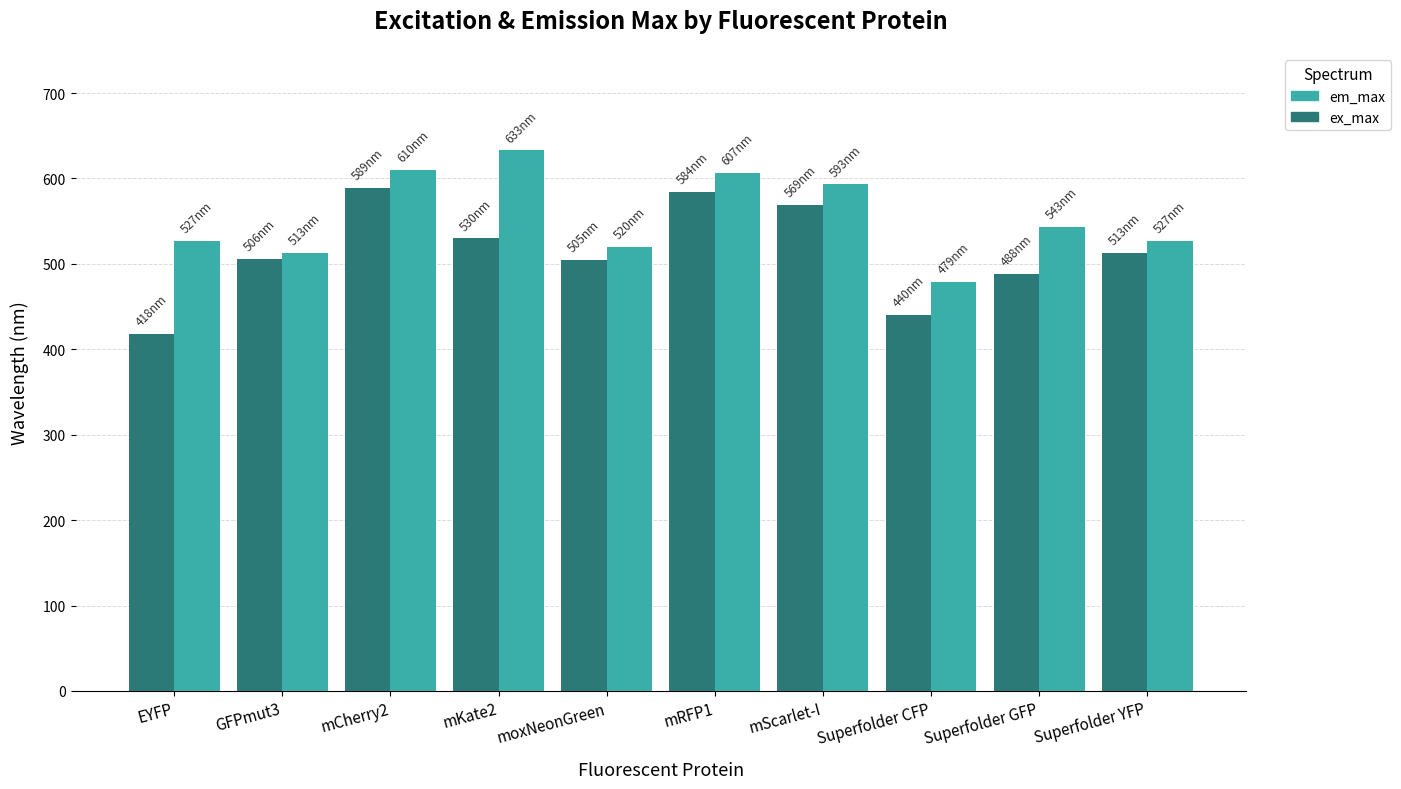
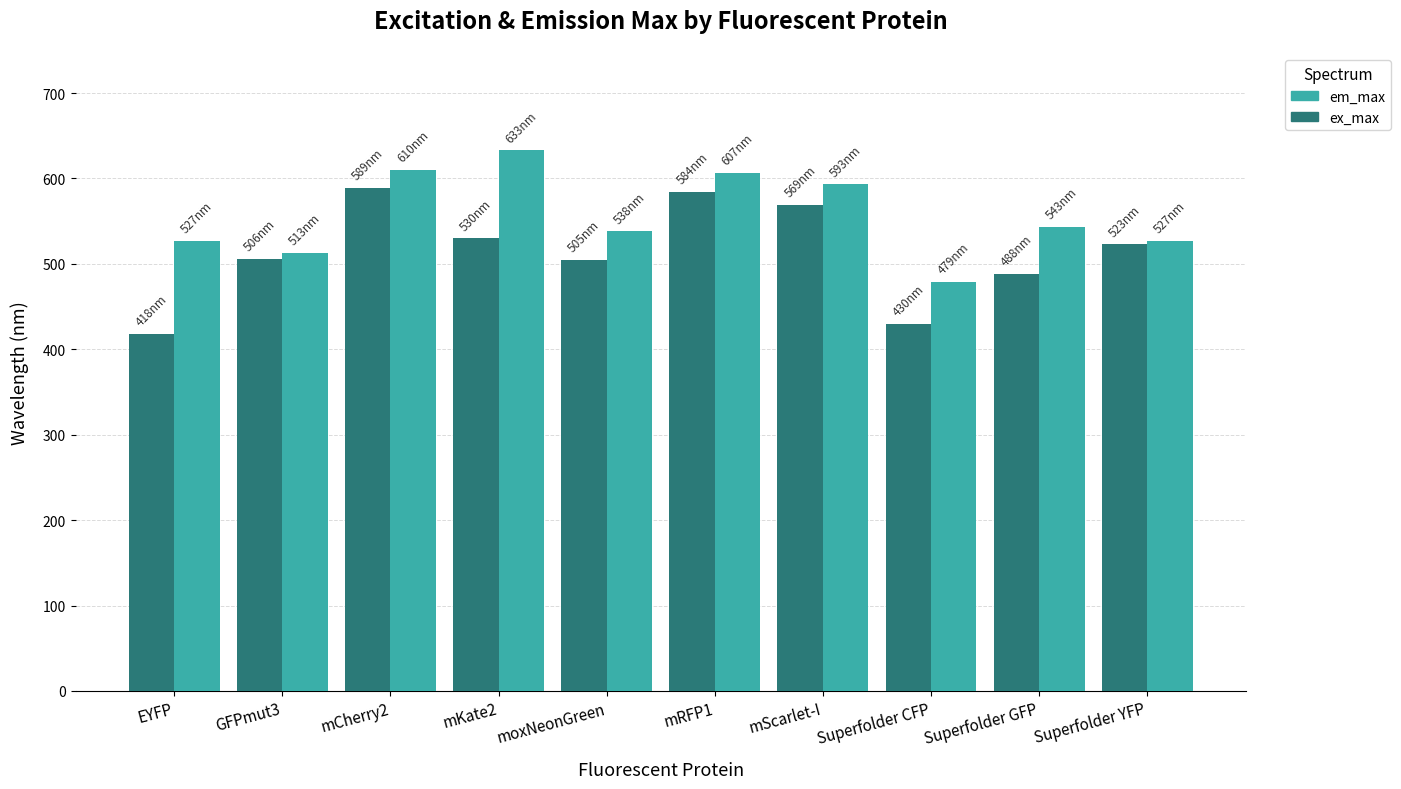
em_max, moxNeonGreen: 520 -> 538
ex_max, Superfolder CFP: 440 -> 430
ex_max, Superfolder YFP: 513 -> 523
